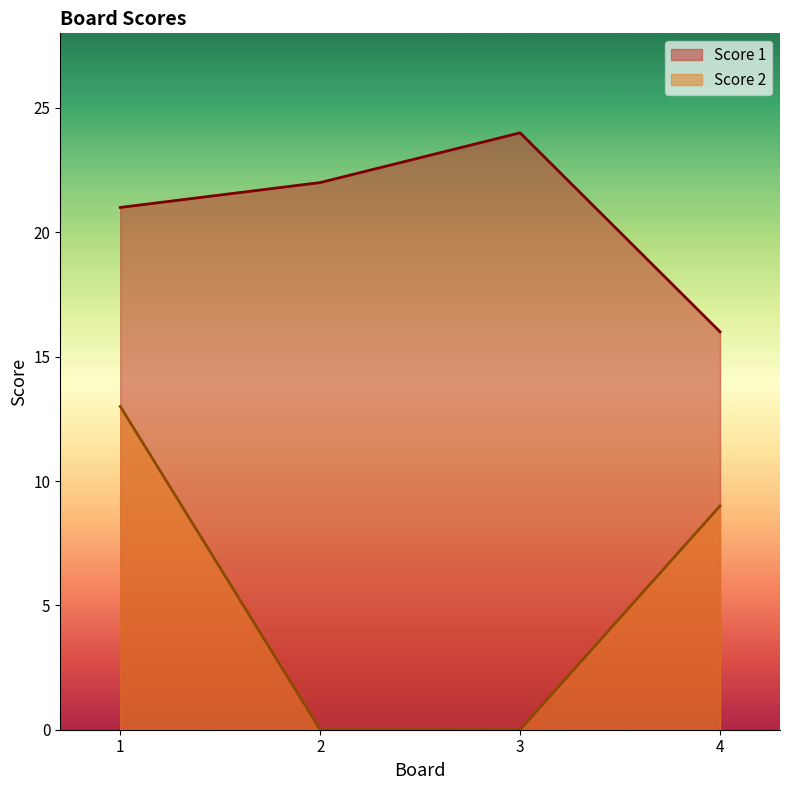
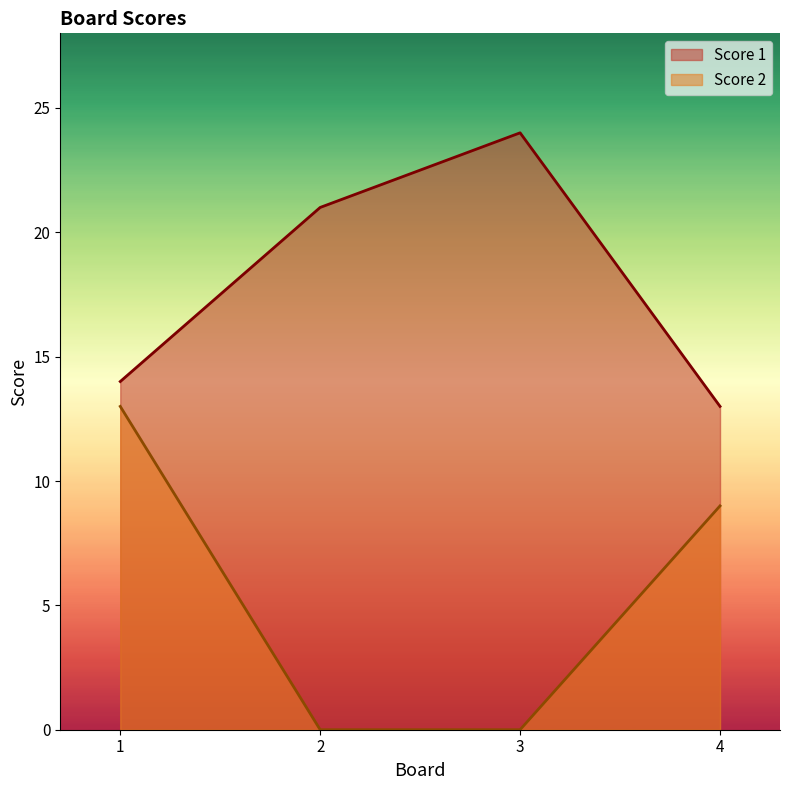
Score 1, 1: 21 -> 14
Score 1, 2: 22 -> 21
Score 1, 4: 16 -> 13
